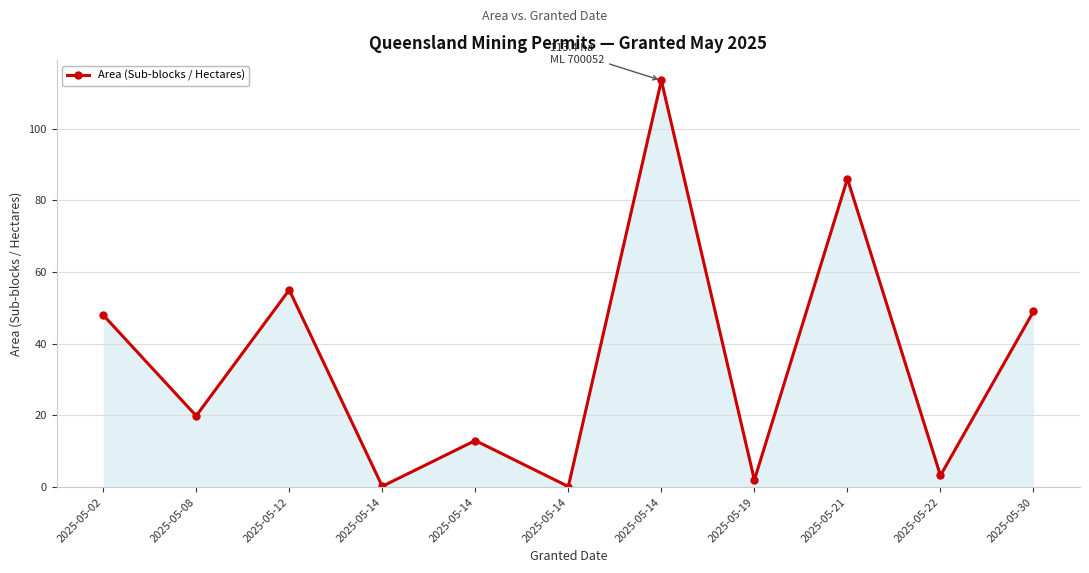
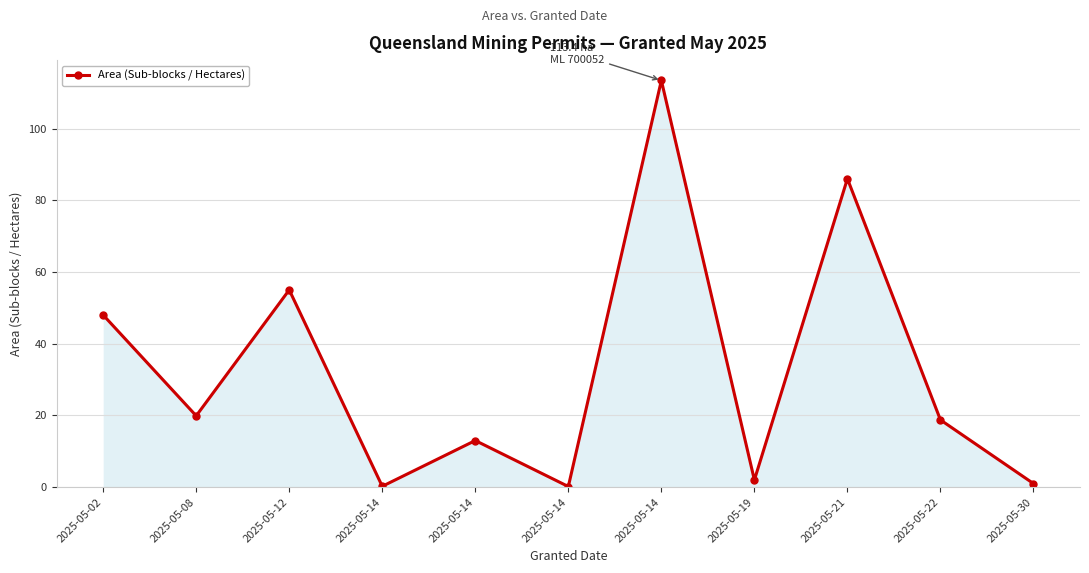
2025-05-22: 3 -> 19
2025-05-30: 49 -> 1
